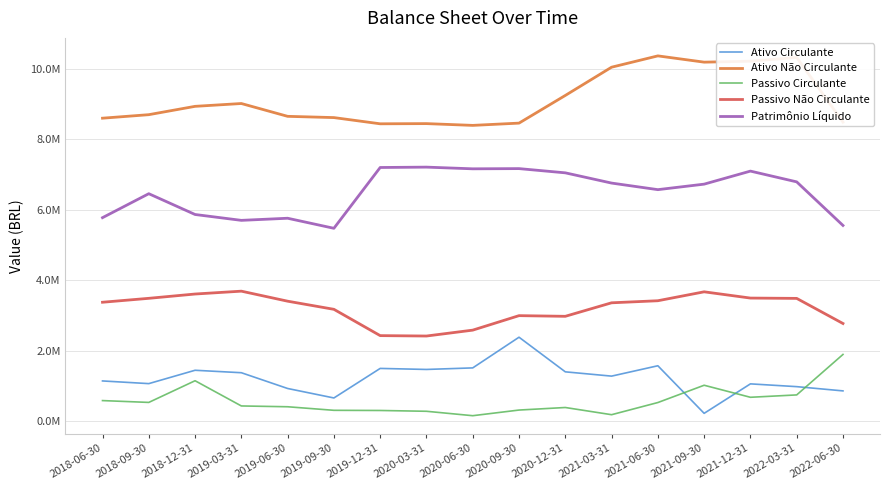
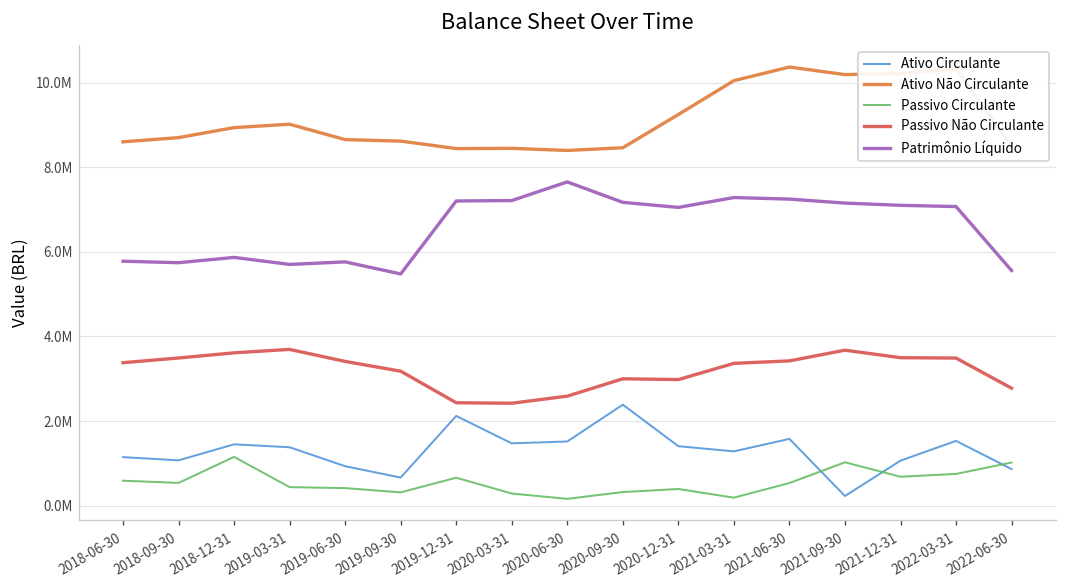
Patrimônio Líquido, 2018-09-30: 6500000 -> 5700000
Ativo Circulante, 2019-12-31: 1500000 -> 2100000
Passivo Circulante, 2019-12-31: 300000 -> 700000
Patrimônio Líquido, 2020-06-30: 7200000 -> 7700000
Patrimônio Líquido, 2021-03-31: 6800000 -> 7300000
Patrimônio Líquido, 2021-06-30: 6600000 -> 7200000
Patrimônio Líquido, 2021-09-30: 6700000 -> 7200000
Ativo Circulante, 2022-03-31: 1000000 -> 1500000
Patrimônio Líquido, 2022-03-31: 6800000 -> 7100000
Passivo Circulante, 2022-06-30: 1900000 -> 1000000
